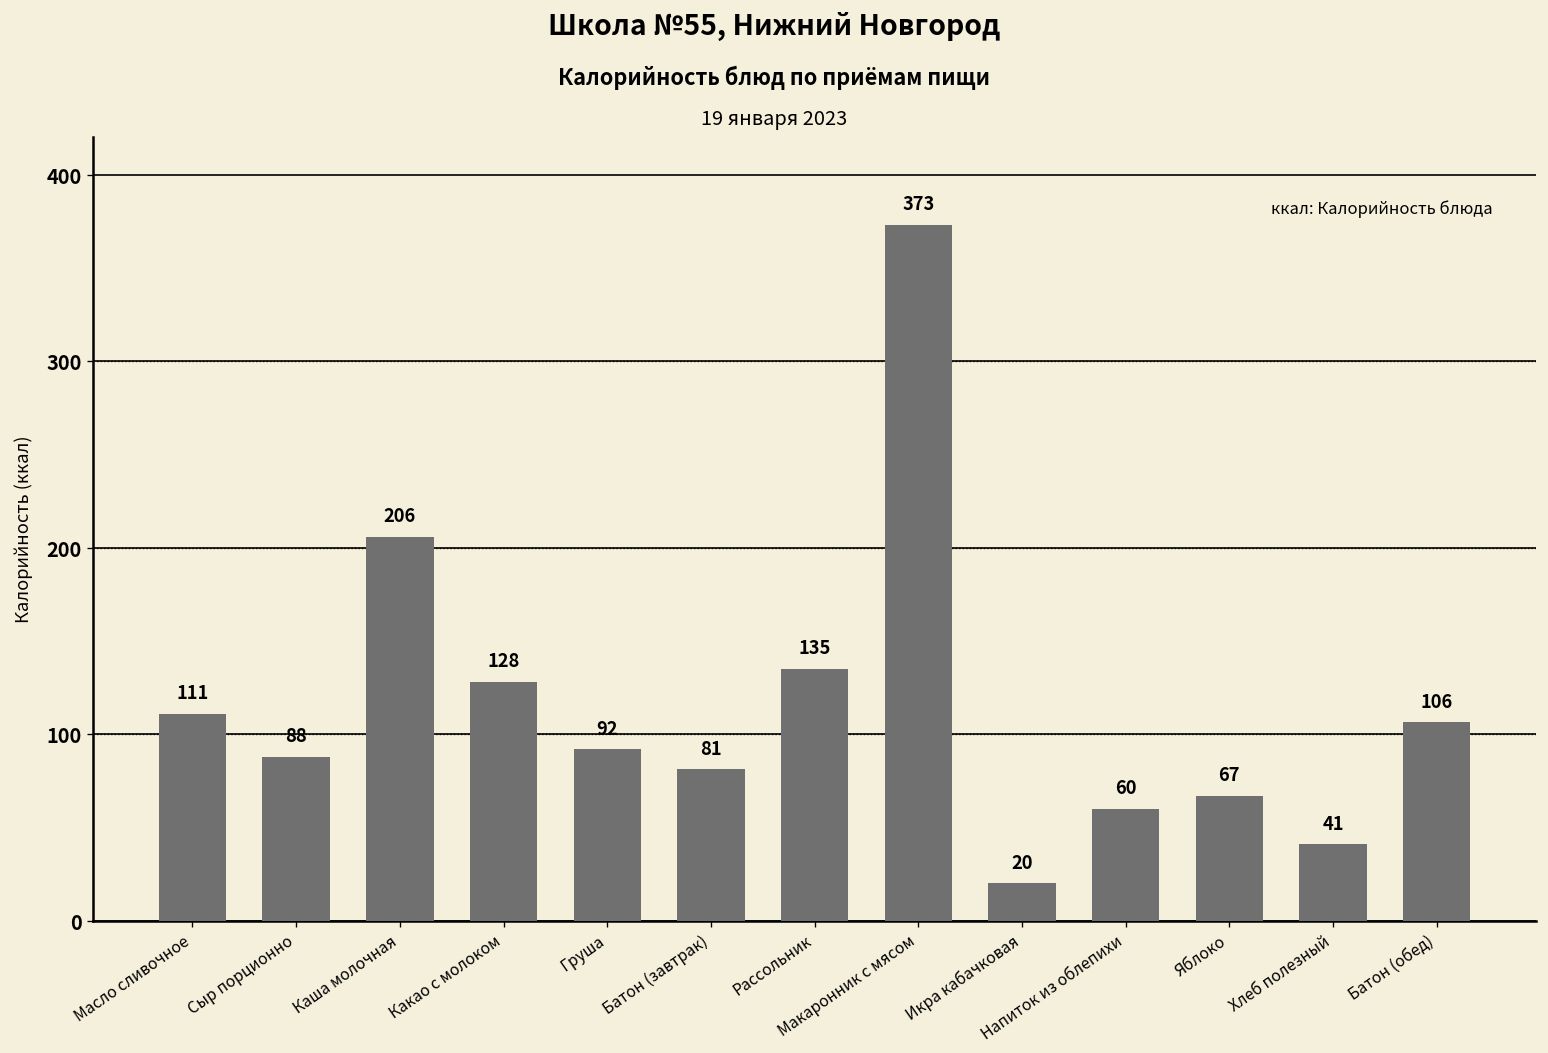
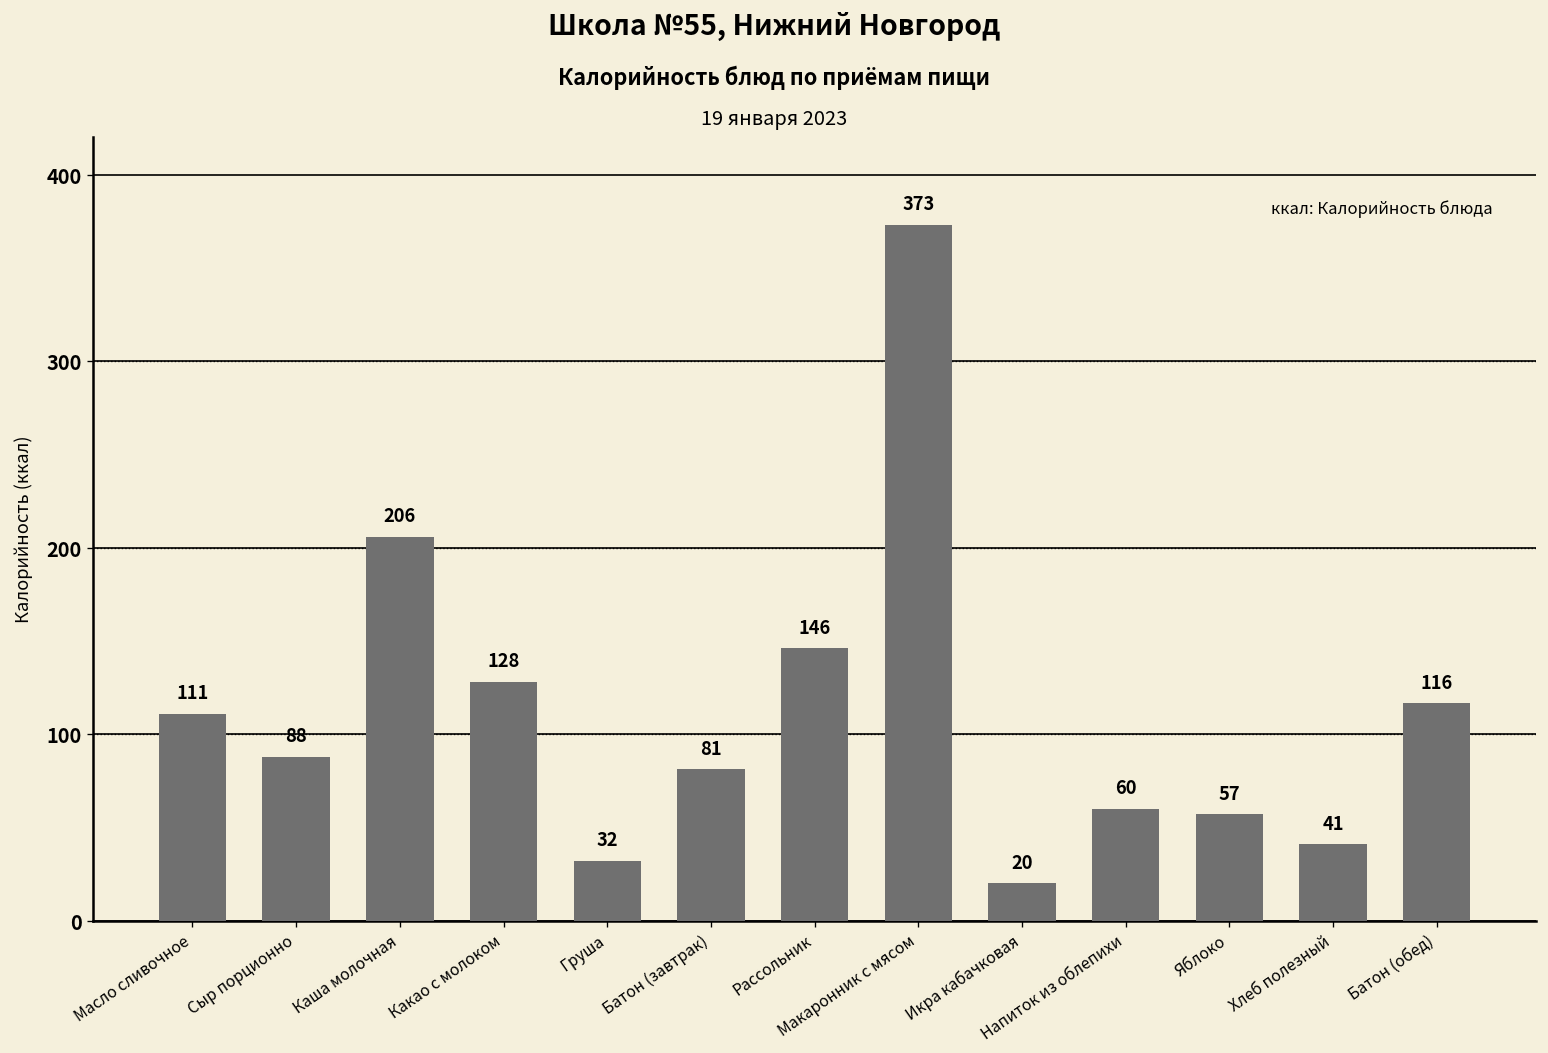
Груша: 92 -> 32
Рассольник: 135 -> 146
Яблоко: 67 -> 57
Батон (обед): 106 -> 116
